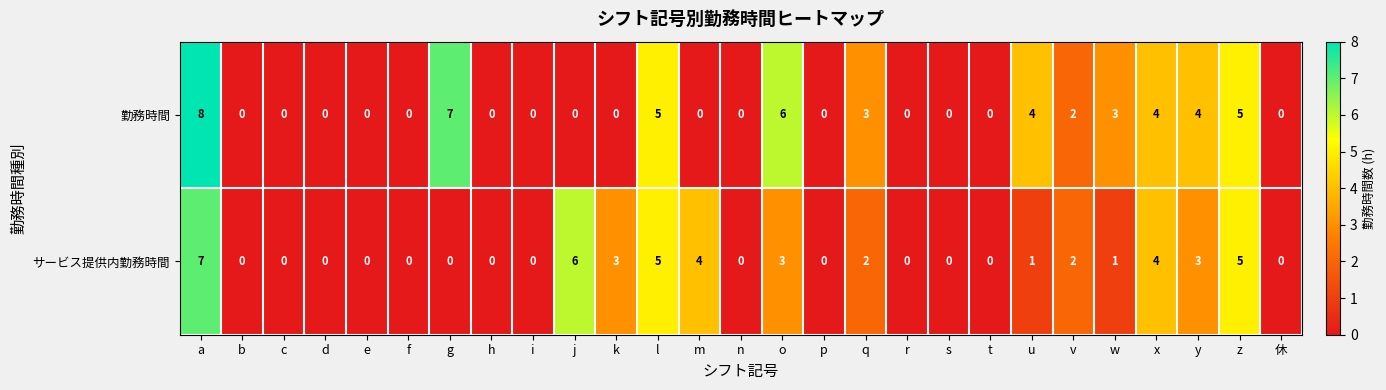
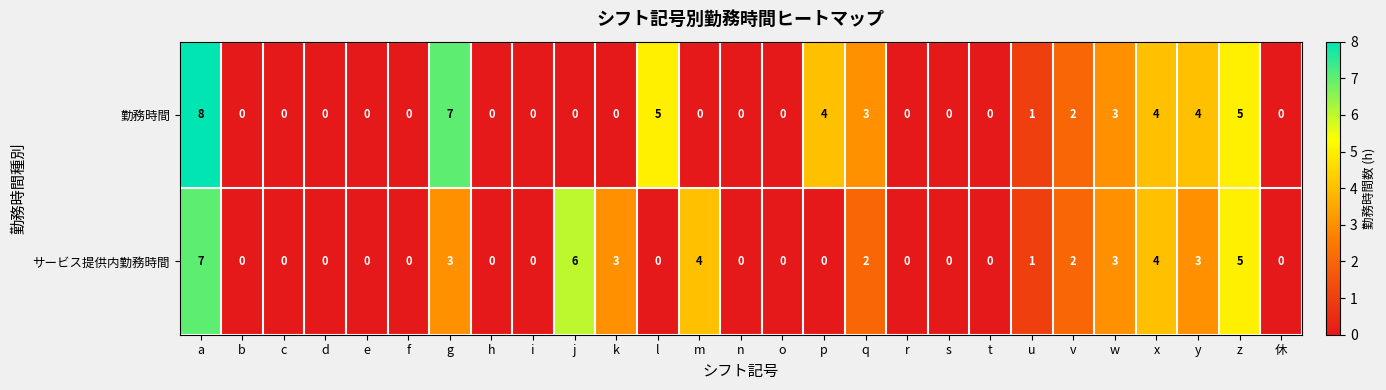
勤務時間, o: 6 -> 0
勤務時間, p: 0 -> 4
勤務時間, u: 4 -> 1
サービス提供内勤務時間, g: 0 -> 3
サービス提供内勤務時間, l: 5 -> 0
サービス提供内勤務時間, o: 3 -> 0
サービス提供内勤務時間, w: 1 -> 3
